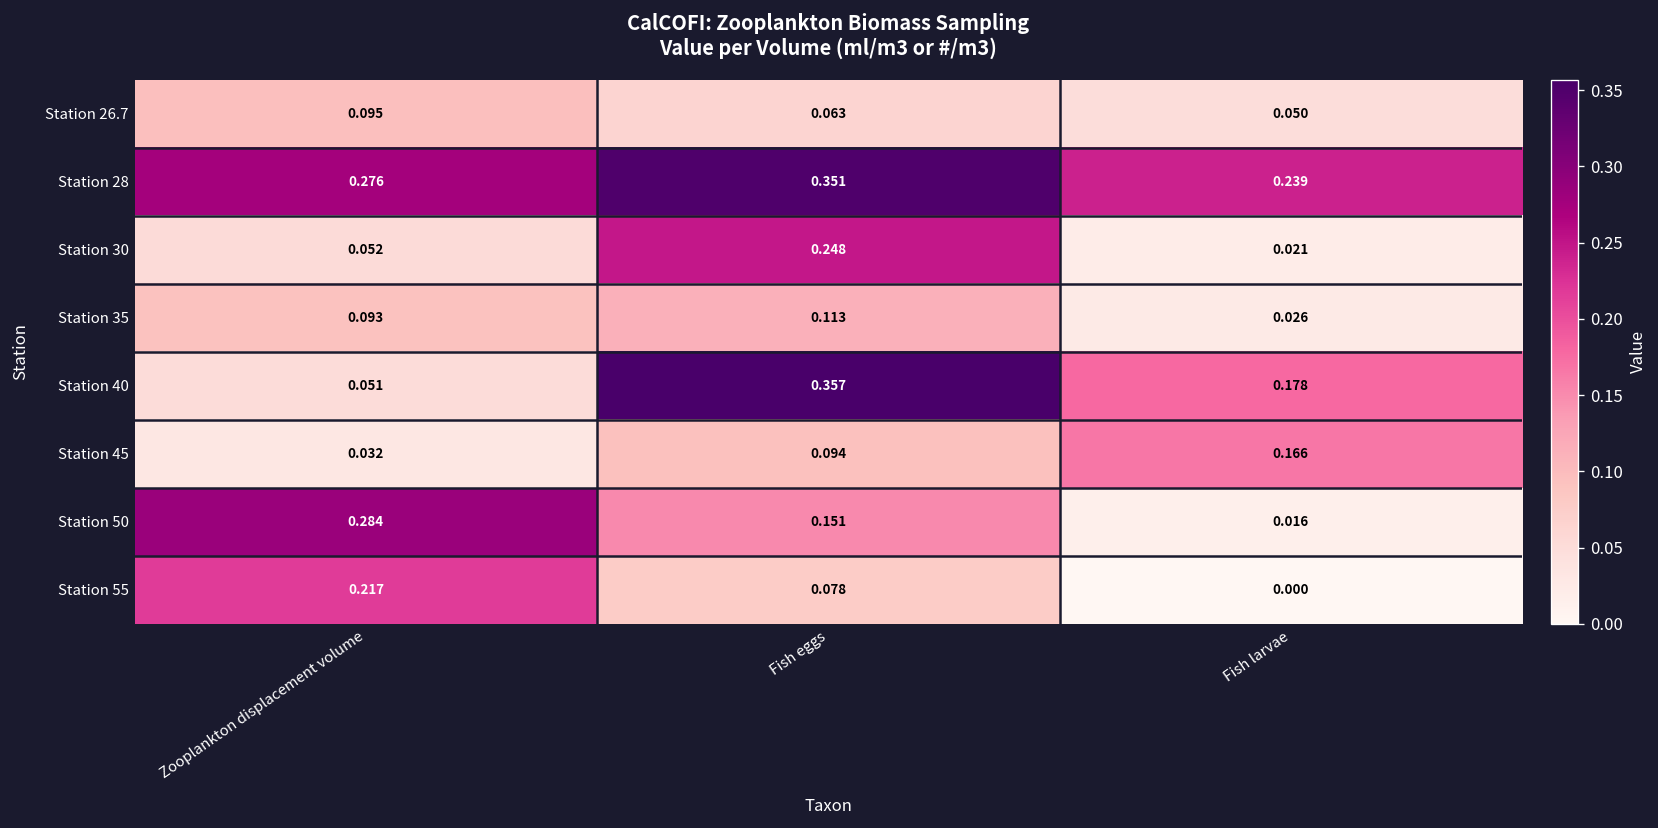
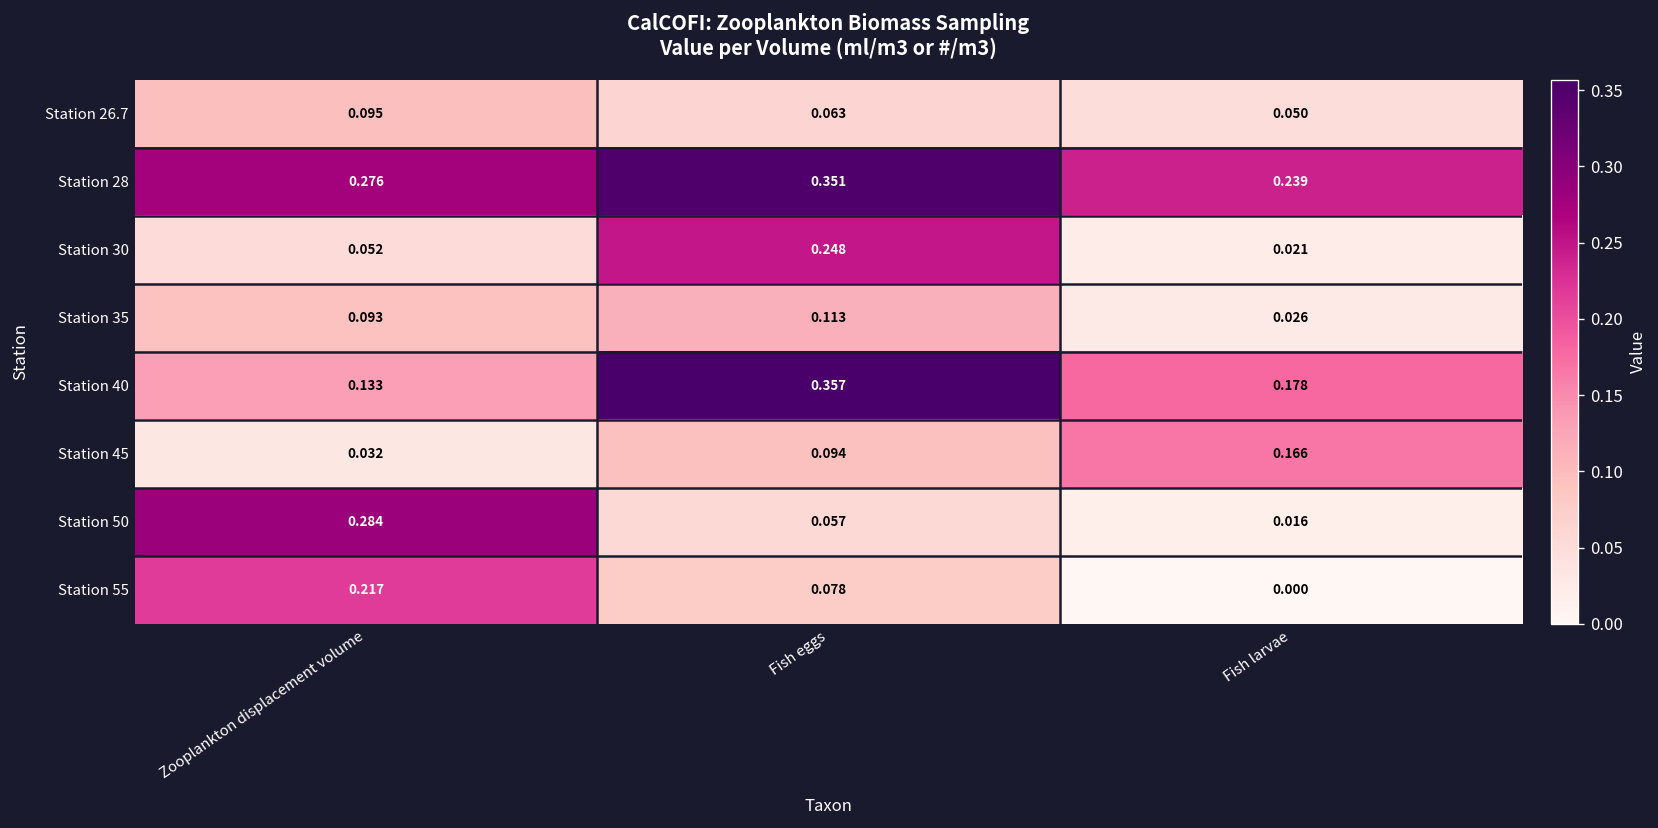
Station 40, Zooplankton displacement volume: 0.051 -> 0.133
Station 50, Fish eggs: 0.151 -> 0.057
